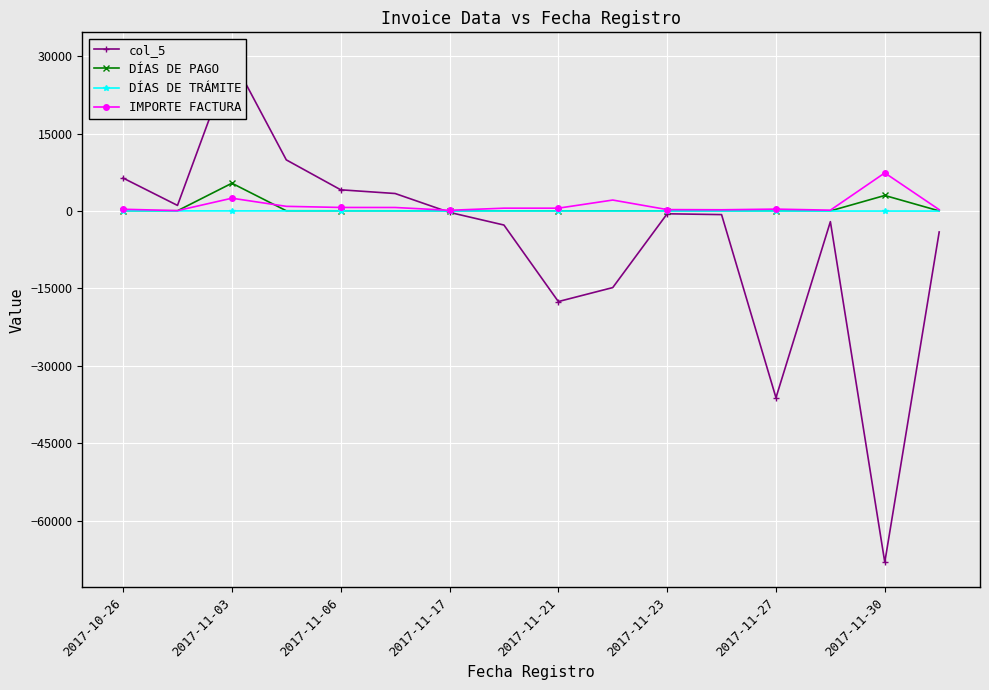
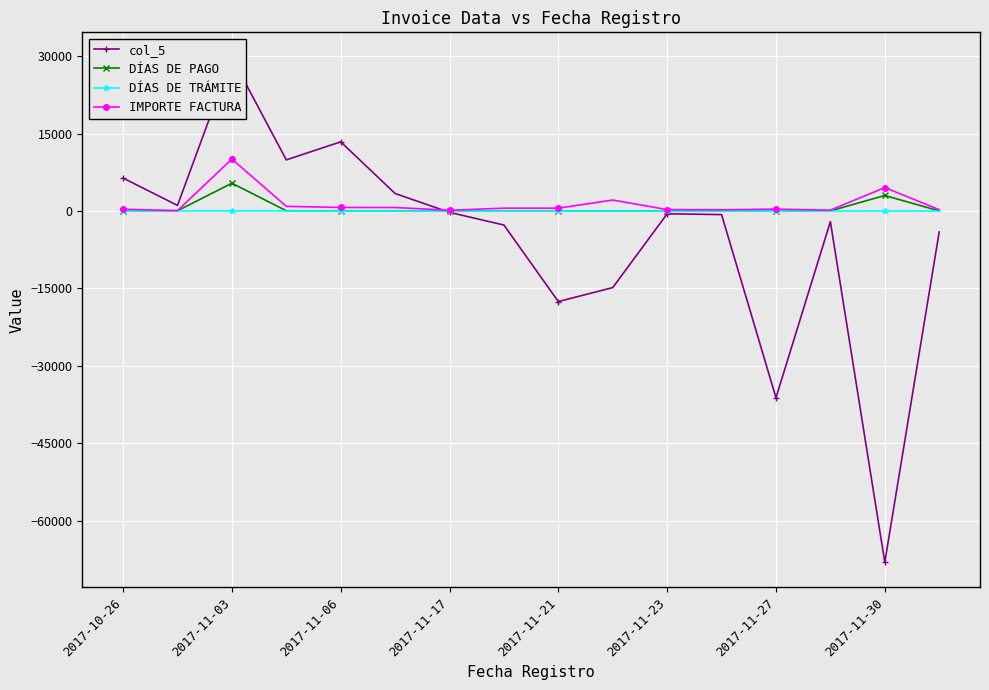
IMPORTE FACTURA, 2017-11-03: 2000 -> 10000
col_5, 2017-11-06: 4000 -> 13000
IMPORTE FACTURA, 2017-11-30: 7000 -> 5000
